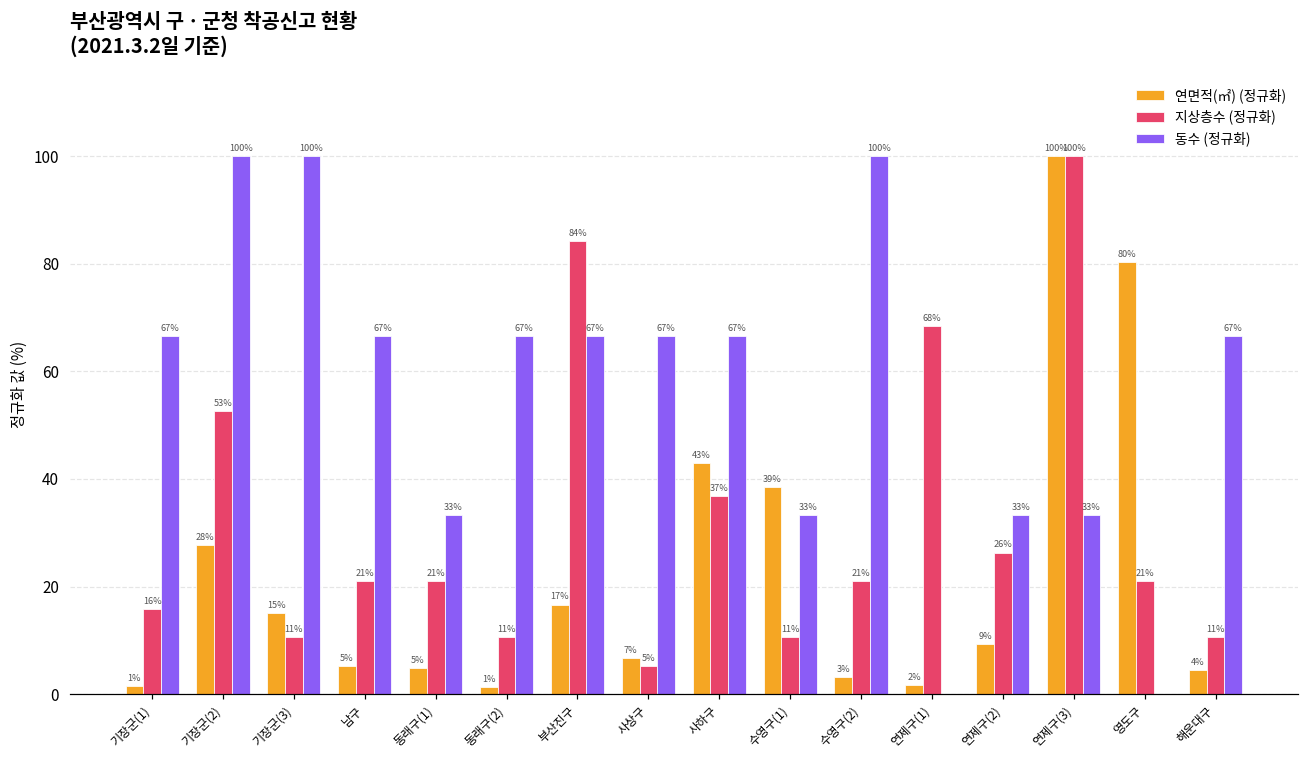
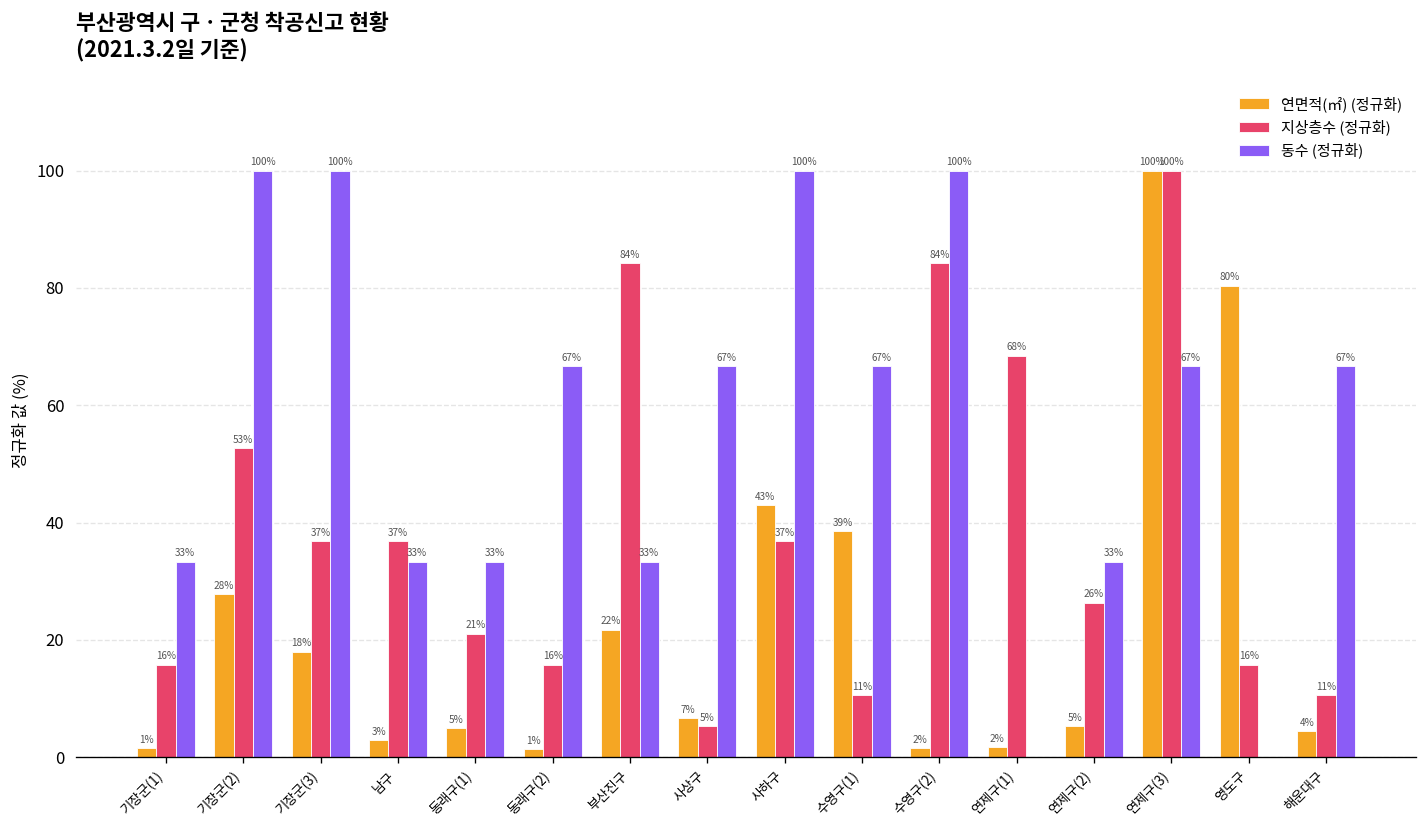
동수 (정규화), 기장군(1): 67% -> 33%
연면적(㎡) (정규화), 기장군(3): 15% -> 18%
지상층수 (정규화), 기장군(3): 11% -> 37%
연면적(㎡) (정규화), 남구: 5% -> 3%
지상층수 (정규화), 남구: 21% -> 37%
동수 (정규화), 남구: 67% -> 33%
지상층수 (정규화), 동래구(2): 11% -> 16%
연면적(㎡) (정규화), 부산진구: 17% -> 22%
동수 (정규화), 부산진구: 67% -> 33%
동수 (정규화), 사하구: 67% -> 100%
동수 (정규화), 수영구(1): 33% -> 67%
연면적(㎡) (정규화), 수영구(2): 3% -> 2%
지상층수 (정규화), 수영구(2): 21% -> 84%
연면적(㎡) (정규화), 연제구(2): 9% -> 5%
동수 (정규화), 연제구(3): 33% -> 67%
지상층수 (정규화), 영도구: 21% -> 16%
